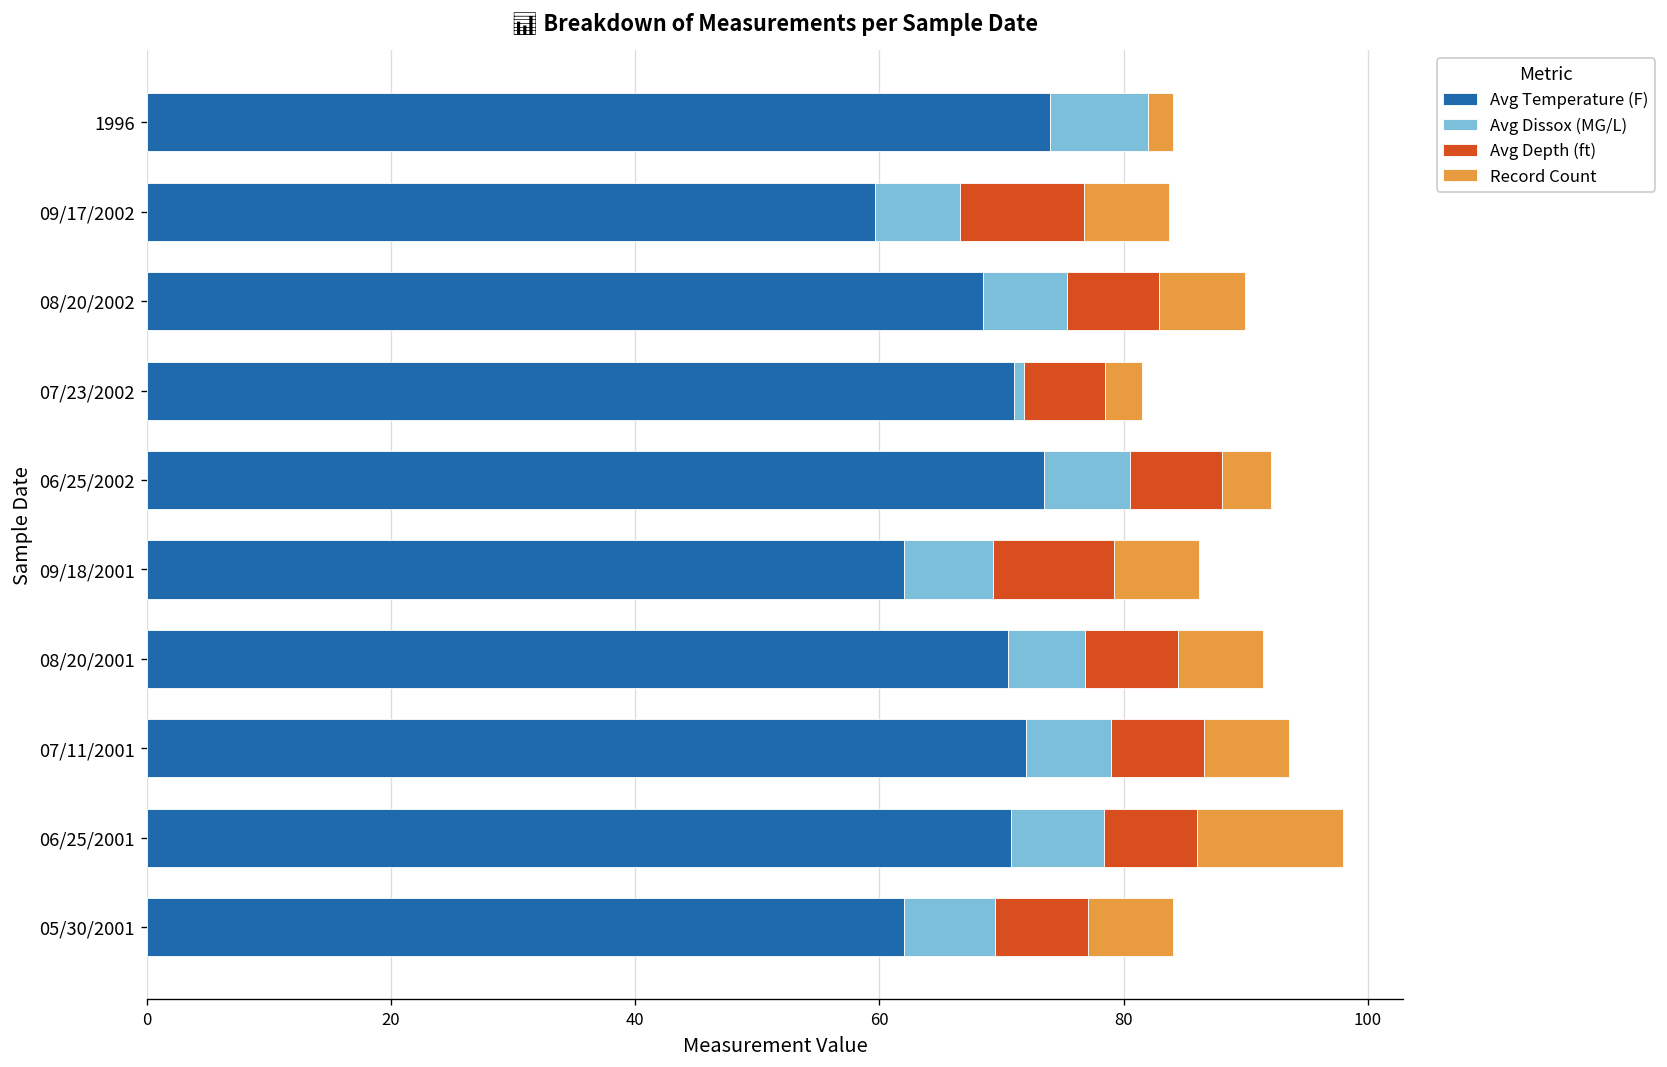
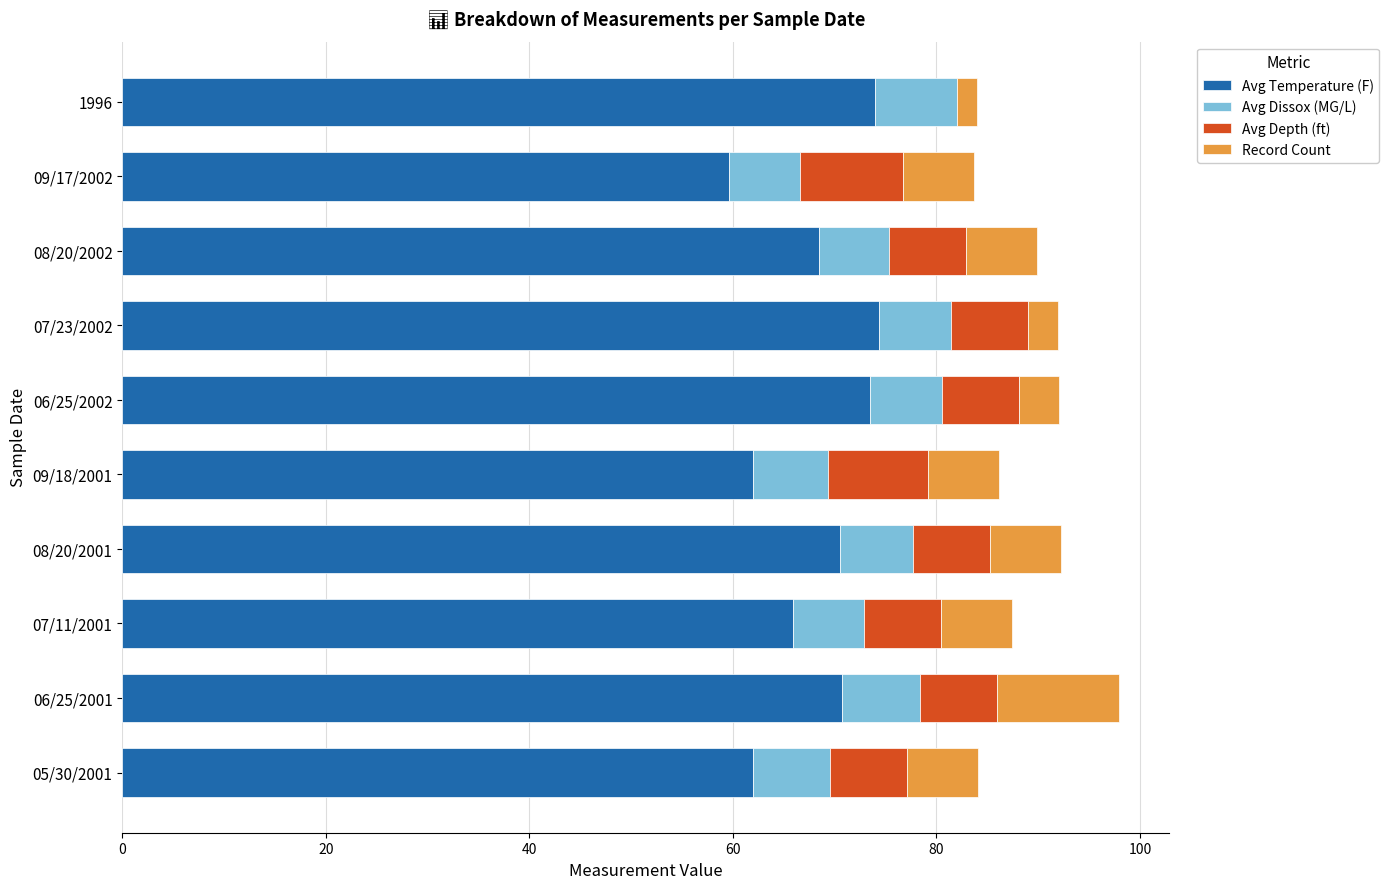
Avg Temperature (F), 07/23/2002: 71.0 -> 74.4
Avg Dissox (MG/L), 07/23/2002: 0.8 -> 7.0
Avg Depth (ft), 07/23/2002: 6.7 -> 7.6
Avg Dissox (MG/L), 08/20/2001: 6.3 -> 7.2
Avg Temperature (F), 07/11/2001: 72.0 -> 65.9
